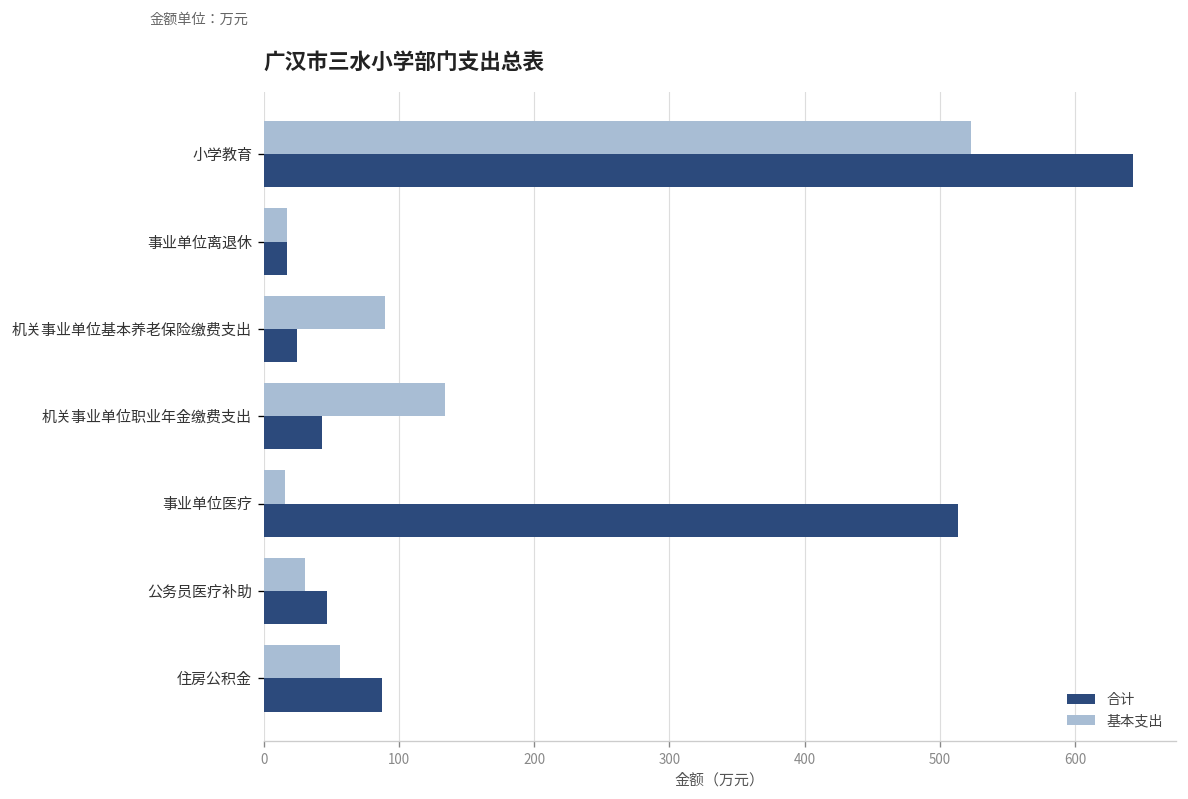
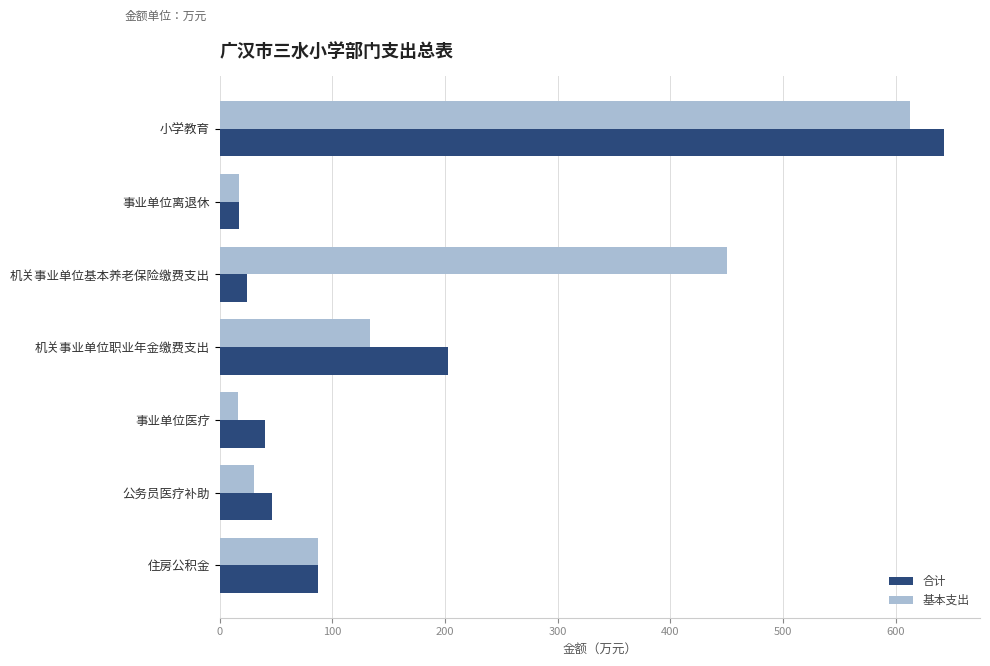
基本支出, 小学教育: 523 -> 612
基本支出, 机关事业单位基本养老保险缴费支出: 90 -> 450
合计, 机关事业单位职业年金缴费支出: 43 -> 202
合计, 事业单位医疗: 514 -> 41
基本支出, 住房公积金: 56 -> 87
